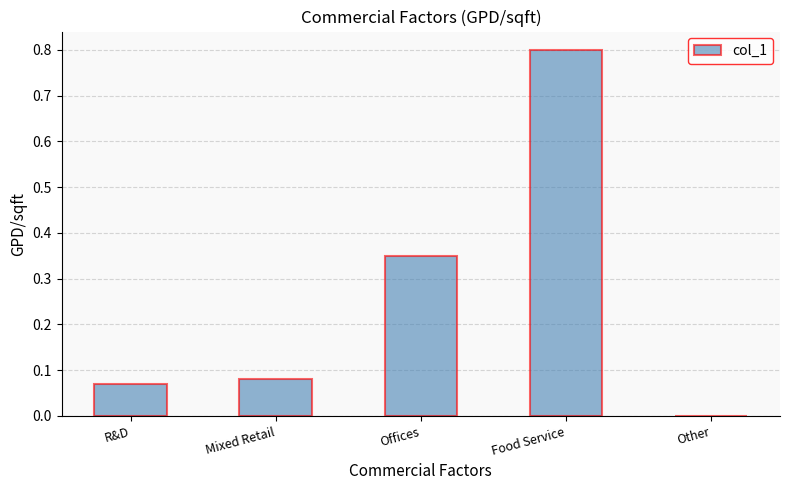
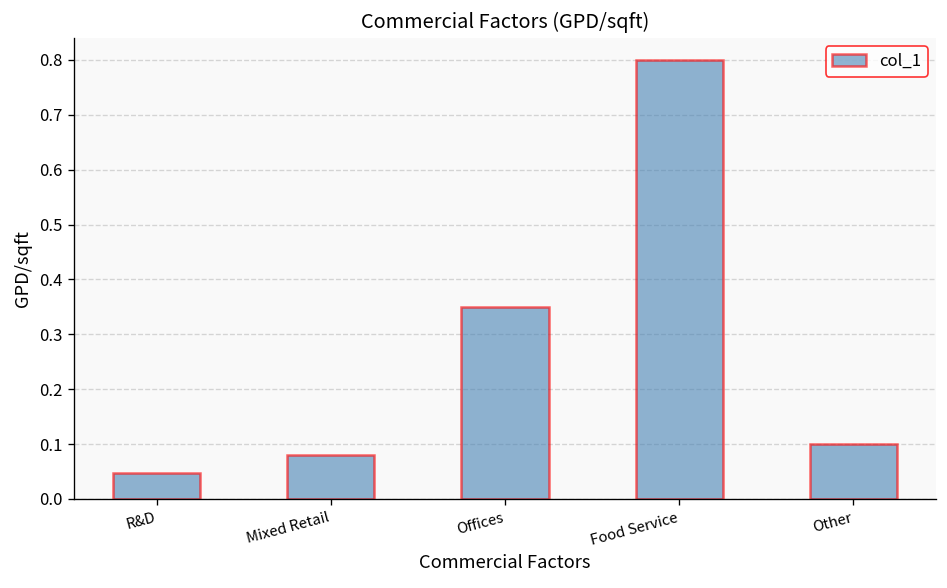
R&D: 0.07 -> 0.05
Other: 0.0 -> 0.1
